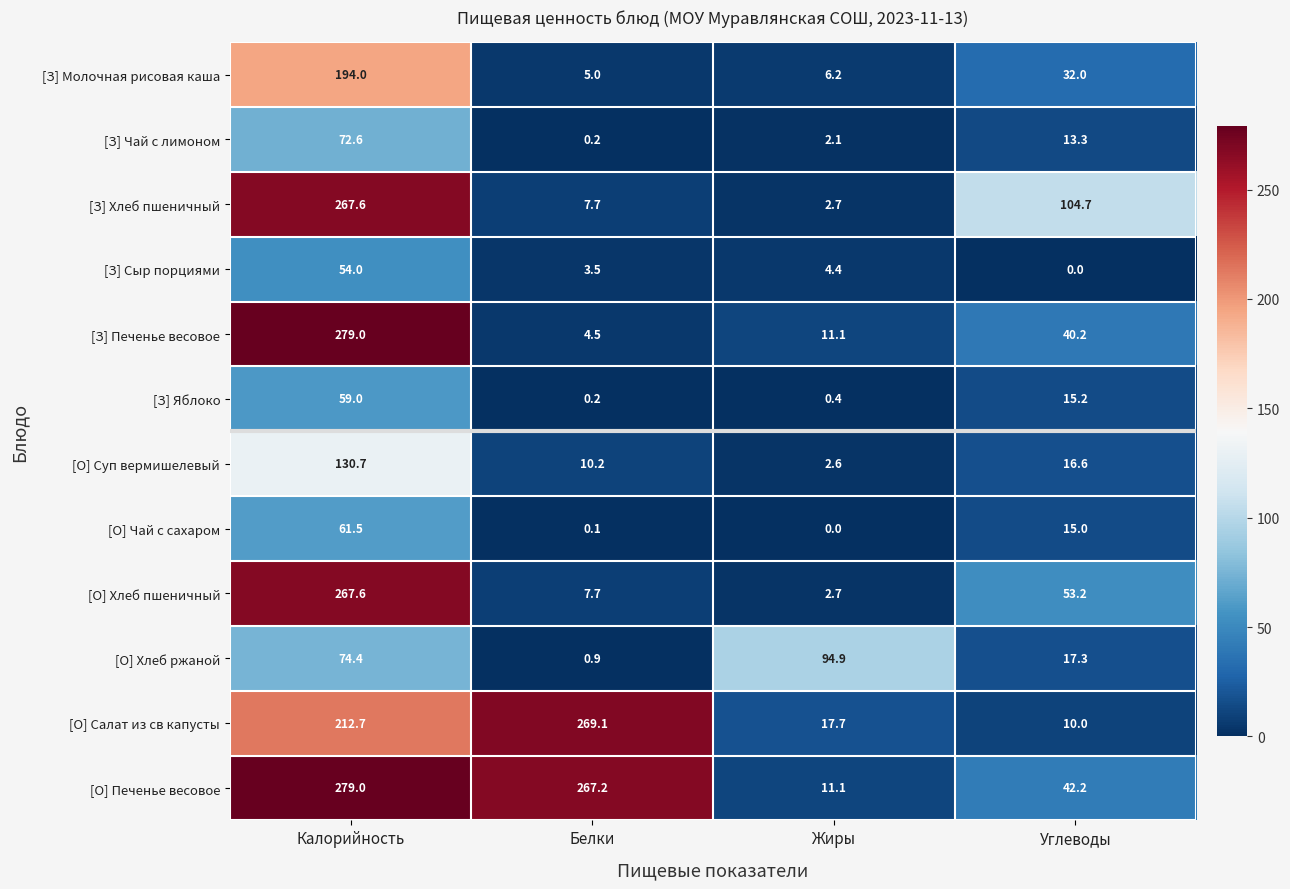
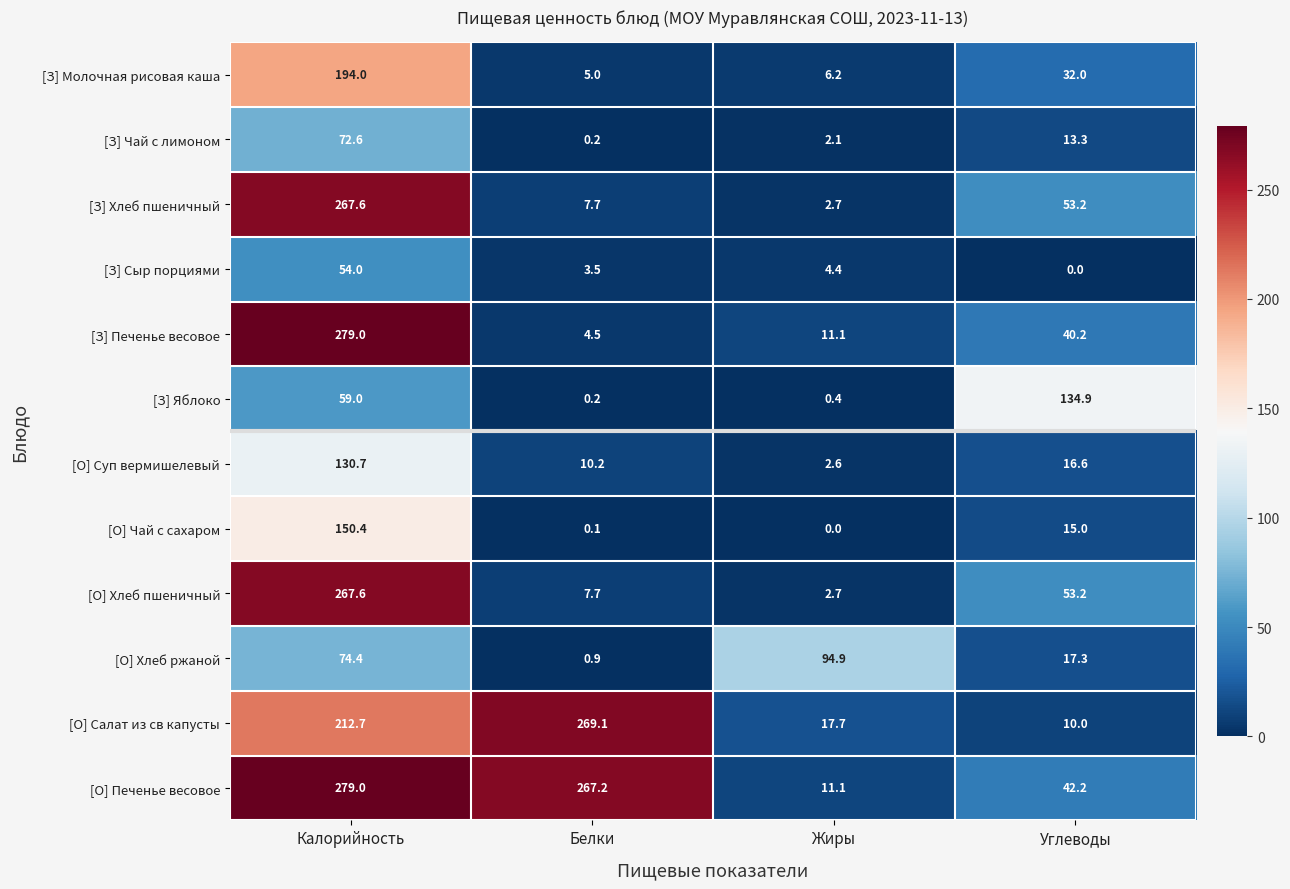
[З] Хлеб пшеничный, Углеводы: 104.7 -> 53.2
[З] Яблоко, Углеводы: 15.2 -> 134.9
[О] Чай с сахаром, Калорийность: 61.5 -> 150.4
